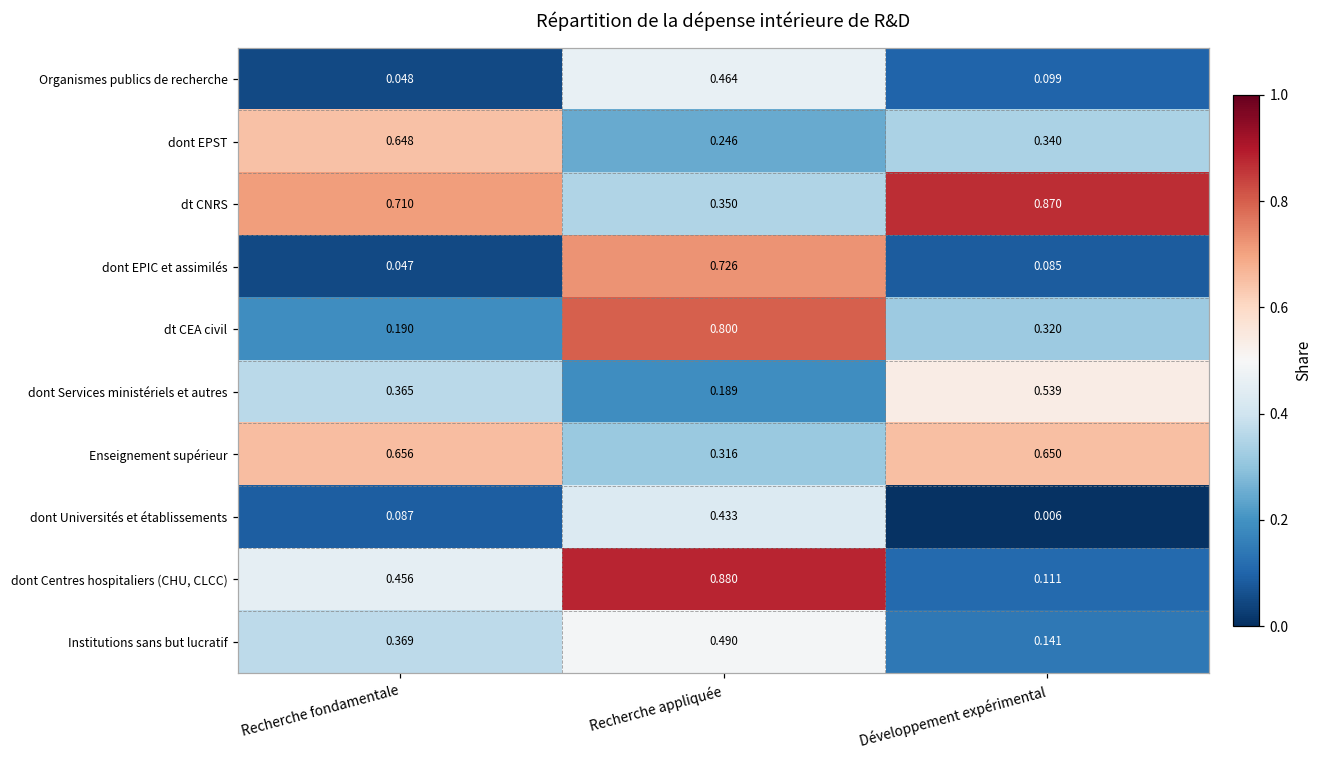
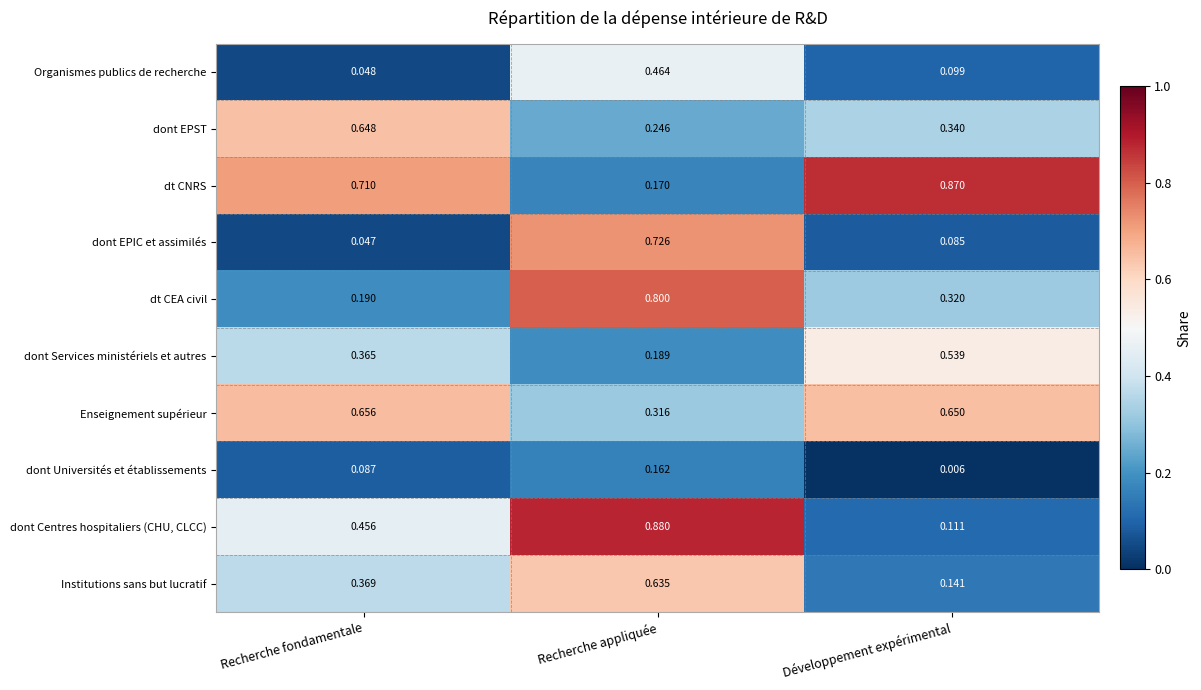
dt CNRS, Recherche appliquée: 0.350 -> 0.170
dont Universités et établissements, Recherche appliquée: 0.433 -> 0.162
Institutions sans but lucratif, Recherche appliquée: 0.490 -> 0.635
